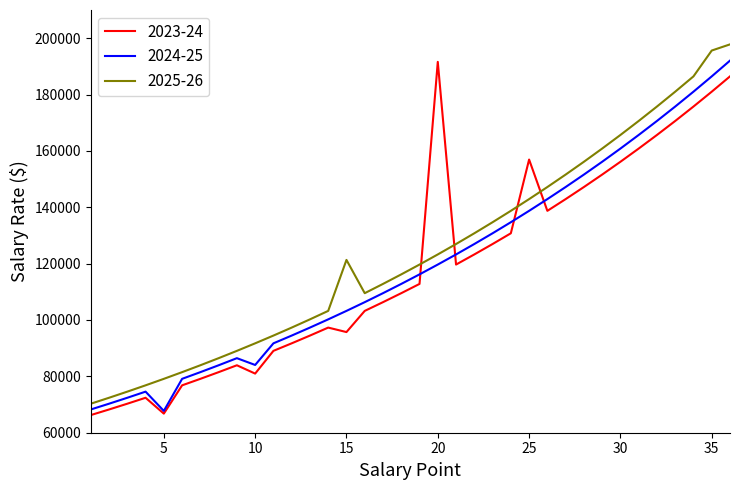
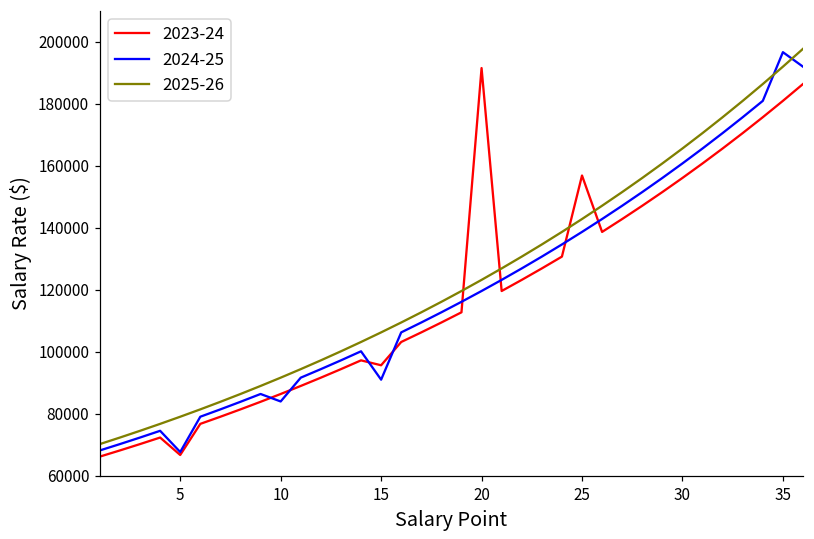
2023-24, 10: 81000 -> 86000
2024-25, 15: 103000 -> 91000
2025-26, 15: 121000 -> 106000
2024-25, 35: 186000 -> 197000
2025-26, 35: 196000 -> 192000
